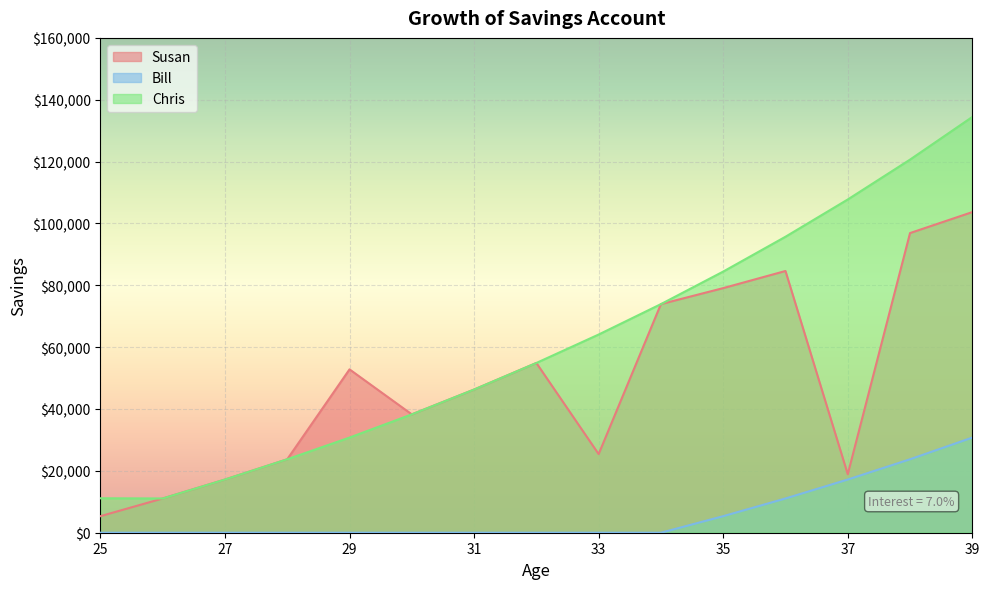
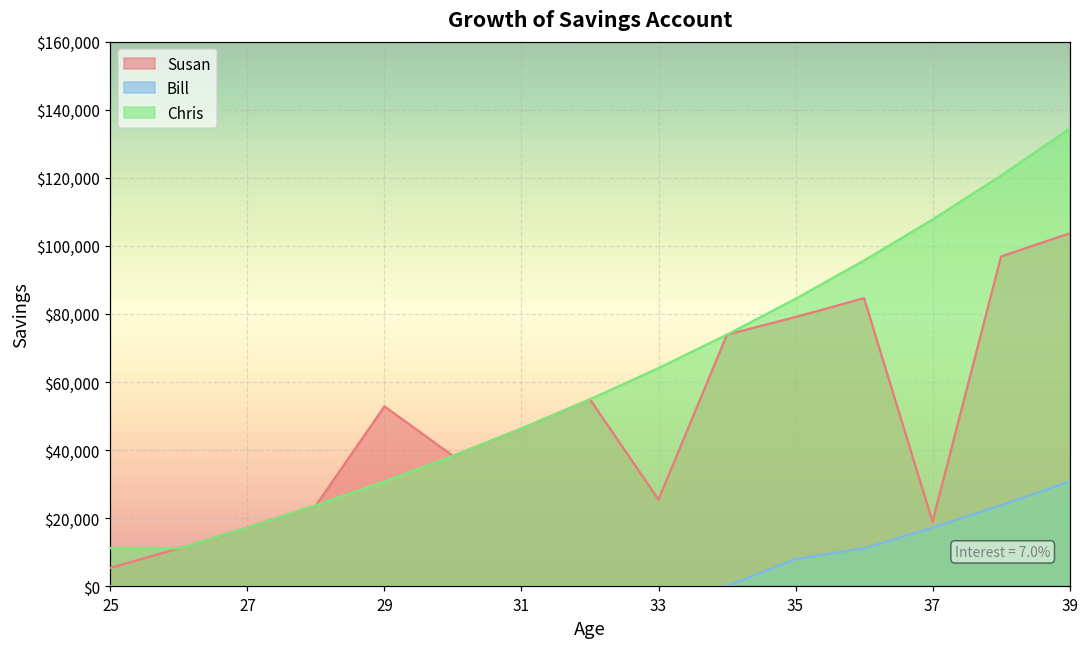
Bill, 35: $5,000 -> $8,000
